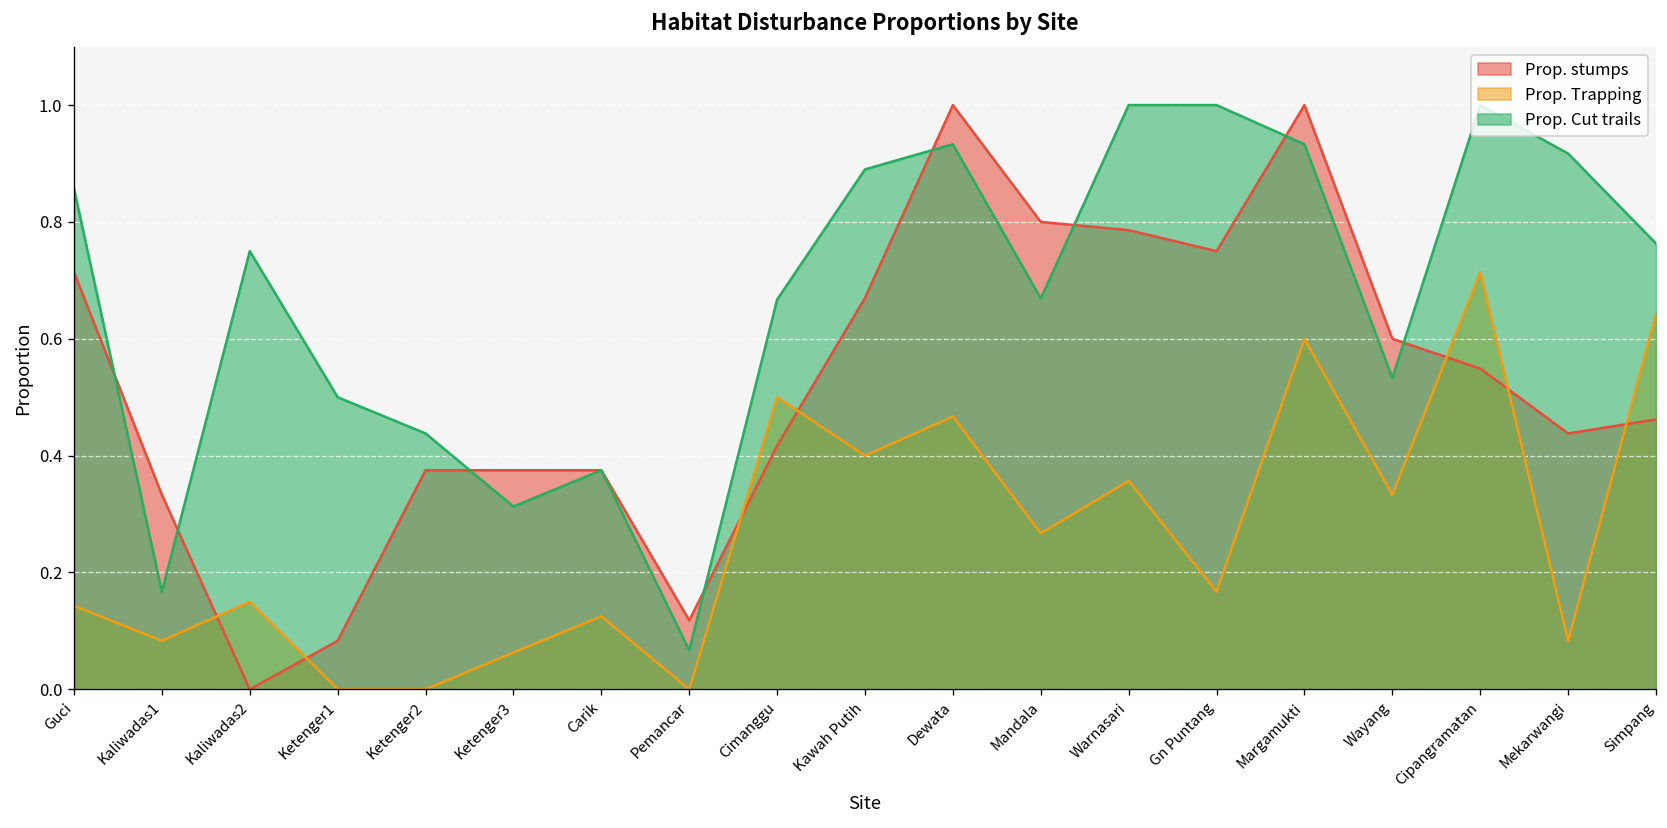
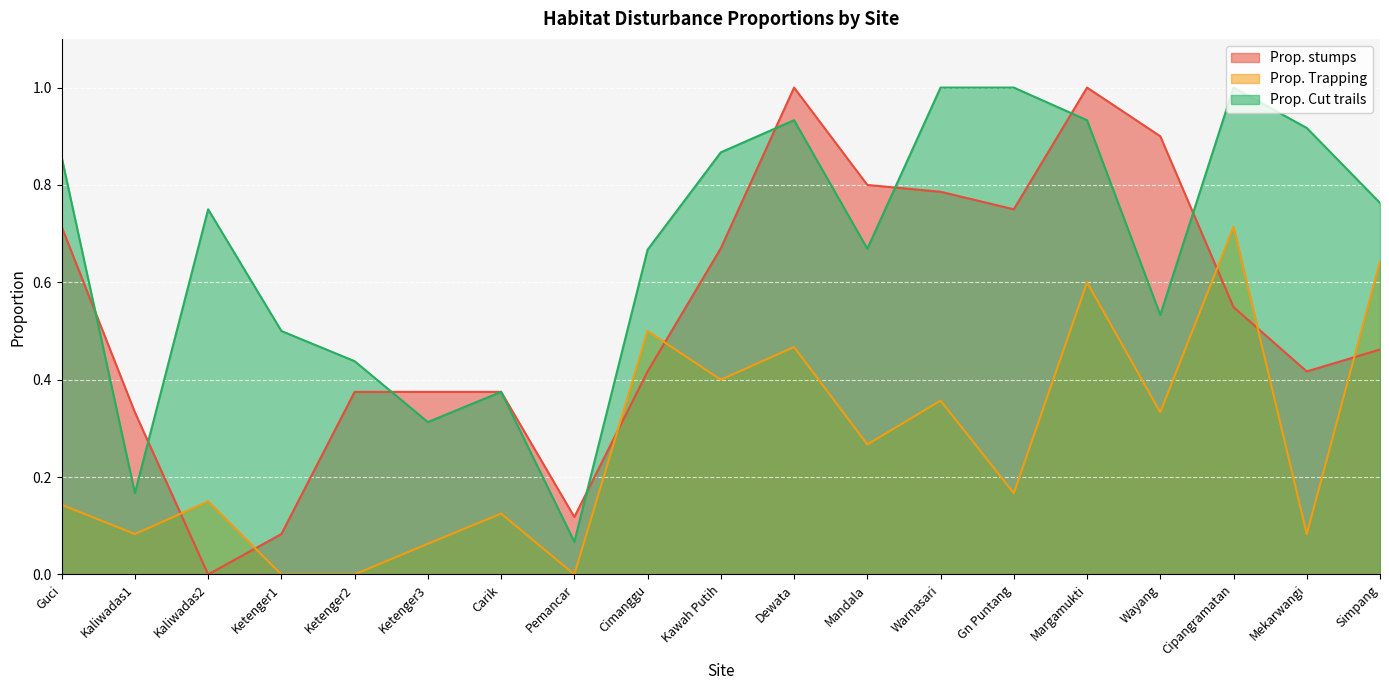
Prop. Cut trails, Kawah Putih: 0.89 -> 0.87
Prop. stumps, Wayang: 0.6 -> 0.9
Prop. stumps, Mekarwangi: 0.44 -> 0.42
